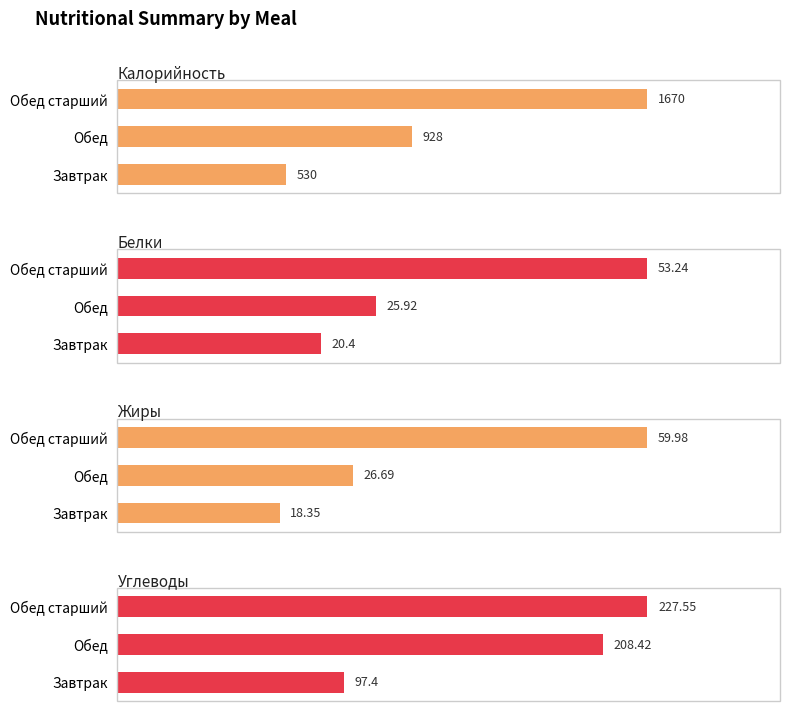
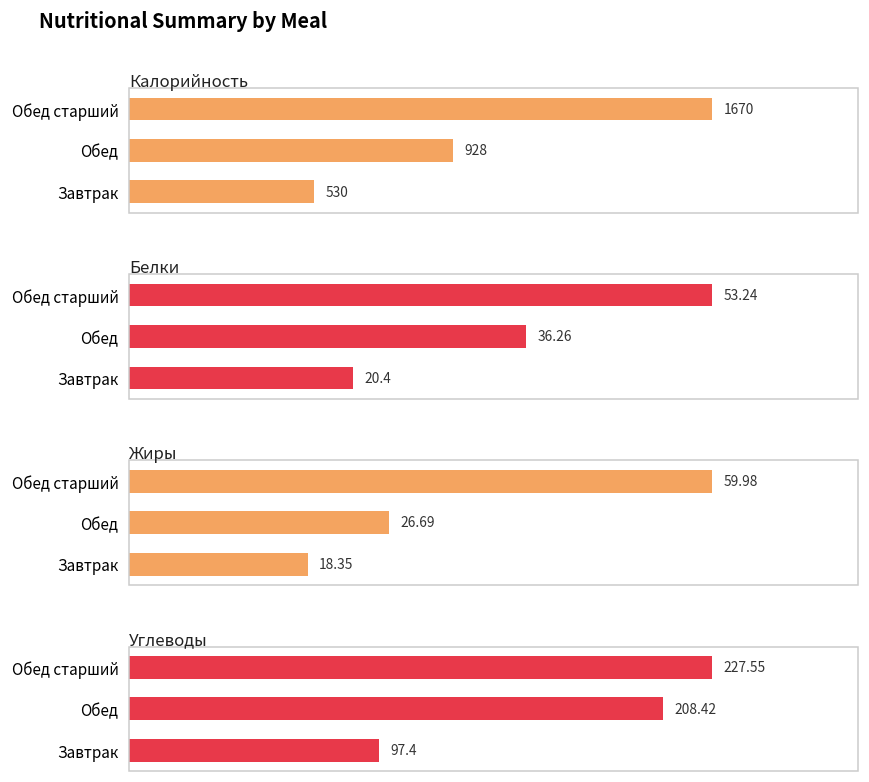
Белки, Обед: 25.92 -> 36.26
